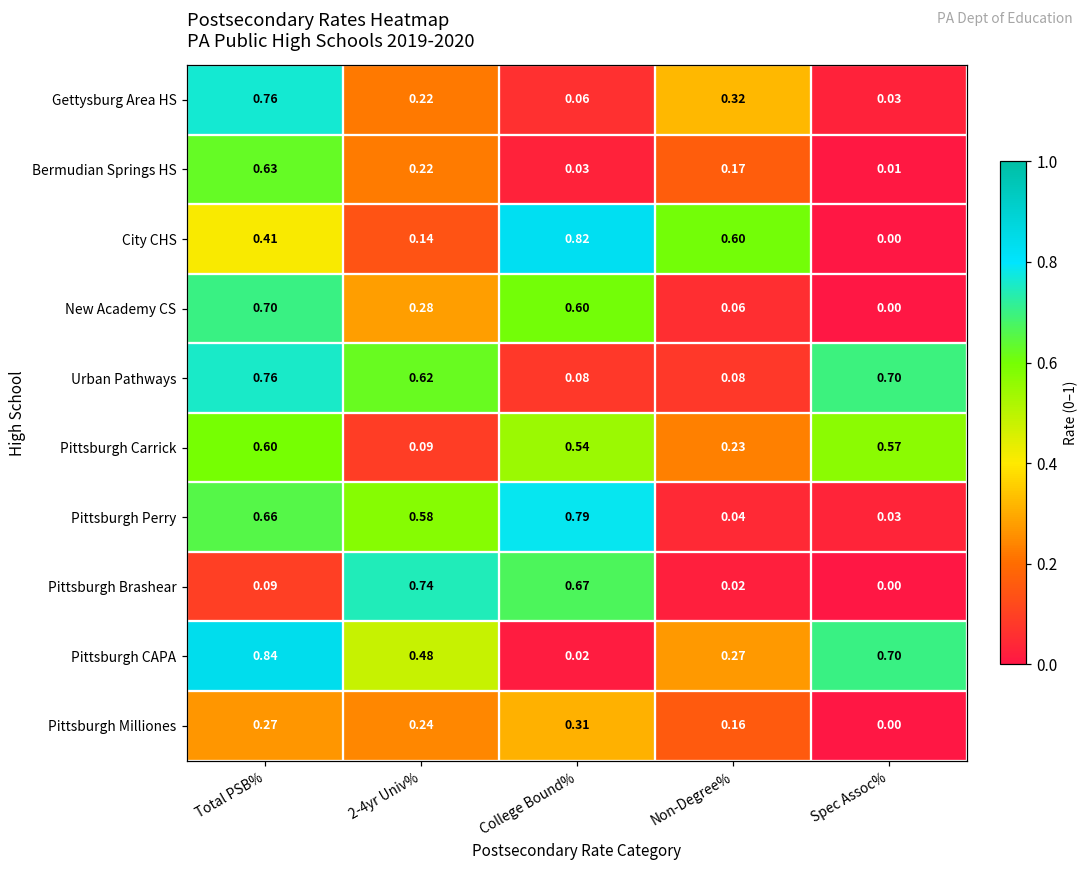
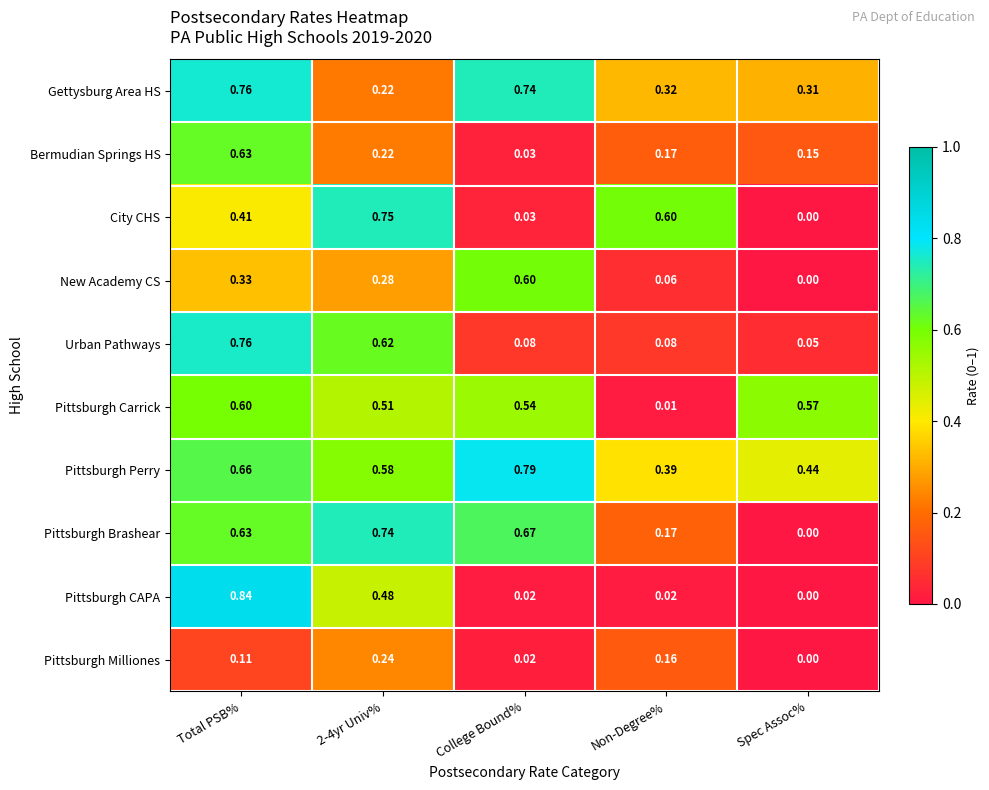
Gettysburg Area HS, College Bound%: 0.06 -> 0.74
Gettysburg Area HS, Spec Assoc%: 0.03 -> 0.31
Bermudian Springs HS, Spec Assoc%: 0.01 -> 0.15
City CHS, 2-4yr Univ%: 0.14 -> 0.75
City CHS, College Bound%: 0.82 -> 0.03
New Academy CS, Total PSB%: 0.70 -> 0.33
Urban Pathways, Spec Assoc%: 0.70 -> 0.05
Pittsburgh Carrick, 2-4yr Univ%: 0.09 -> 0.51
Pittsburgh Carrick, Non-Degree%: 0.23 -> 0.01
Pittsburgh Perry, Non-Degree%: 0.04 -> 0.39
Pittsburgh Perry, Spec Assoc%: 0.03 -> 0.44
Pittsburgh Brashear, Total PSB%: 0.09 -> 0.63
Pittsburgh Brashear, Non-Degree%: 0.02 -> 0.17
Pittsburgh CAPA, Non-Degree%: 0.27 -> 0.02
Pittsburgh CAPA, Spec Assoc%: 0.70 -> 0.00
Pittsburgh Milliones, Total PSB%: 0.27 -> 0.11
Pittsburgh Milliones, College Bound%: 0.31 -> 0.02
